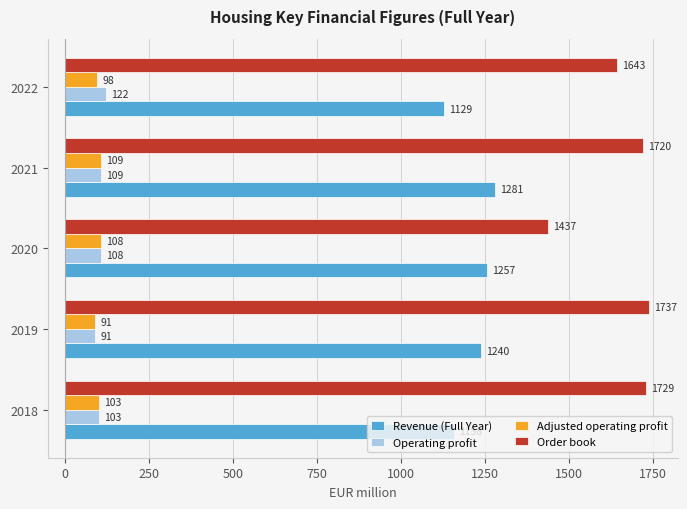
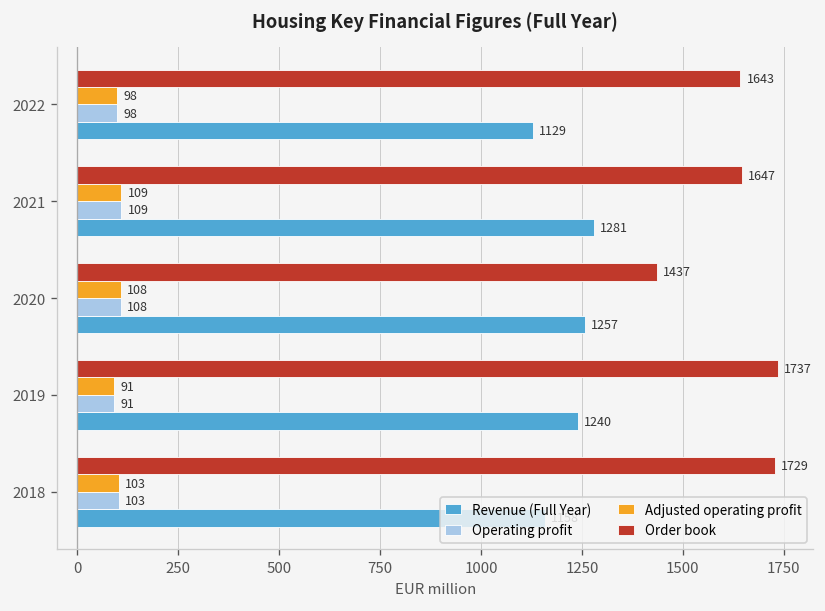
Operating profit, 2022: 122 -> 98
Order book, 2021: 1720 -> 1647
